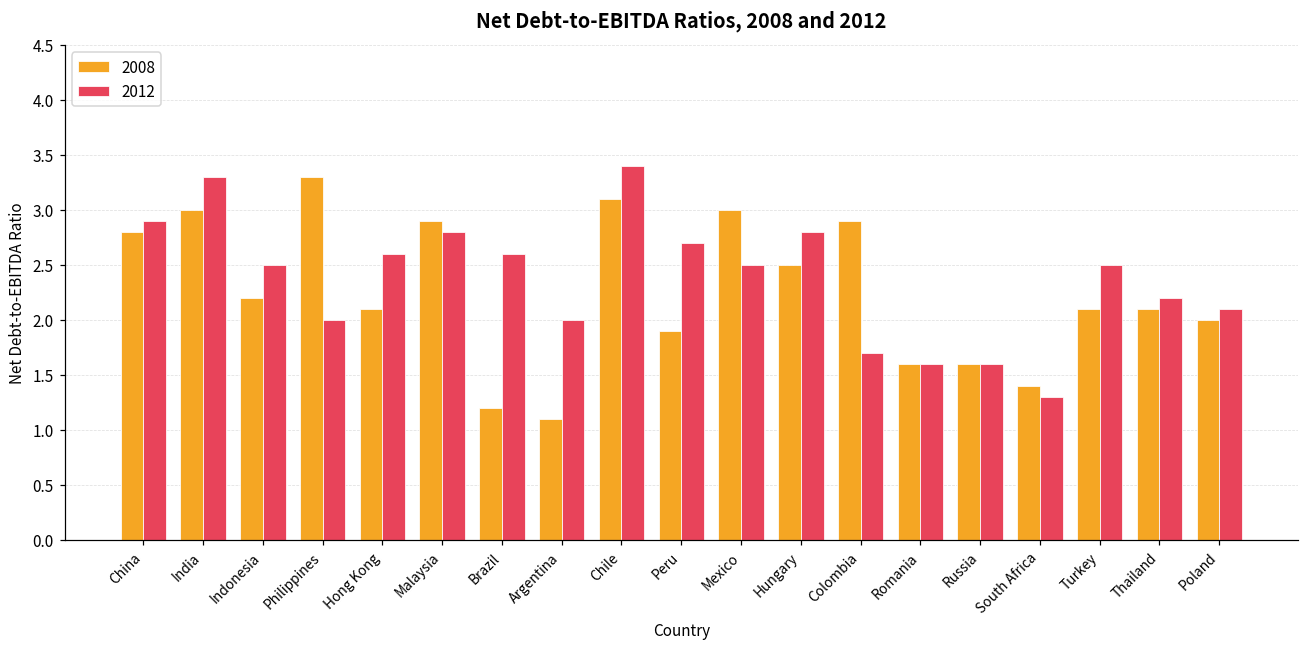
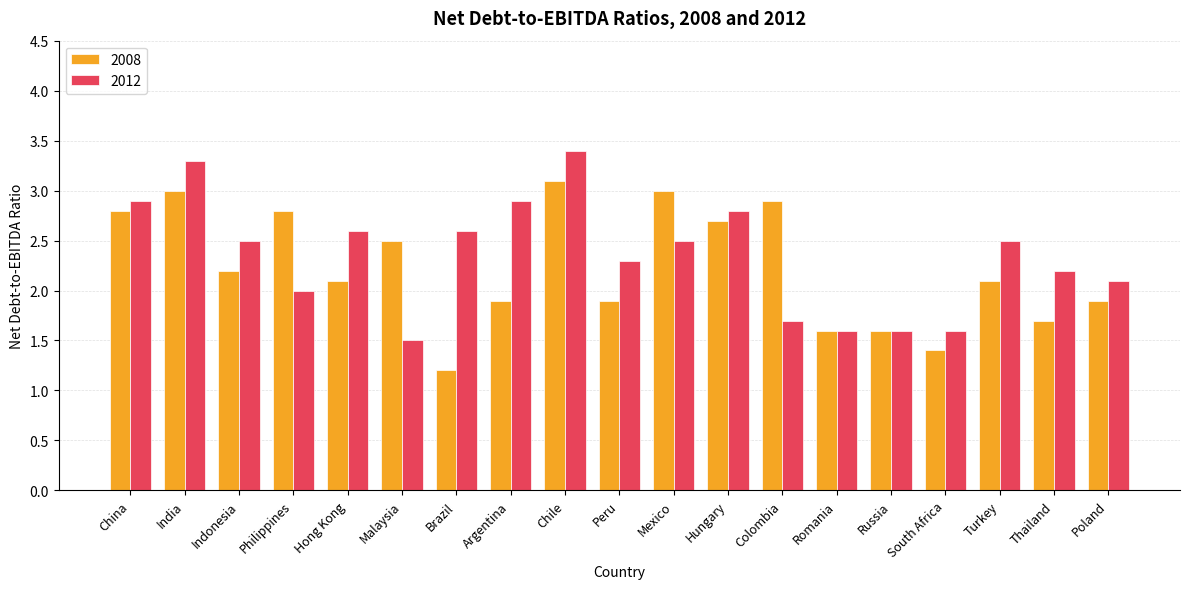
2008, Philippines: 3.3 -> 2.8
2008, Malaysia: 2.9 -> 2.5
2012, Malaysia: 2.8 -> 1.5
2008, Argentina: 1.1 -> 1.9
2012, Argentina: 2.0 -> 2.9
2012, Peru: 2.7 -> 2.3
2008, Hungary: 2.5 -> 2.7
2012, South Africa: 1.3 -> 1.6
2008, Thailand: 2.1 -> 1.7
2008, Poland: 2.0 -> 1.9
